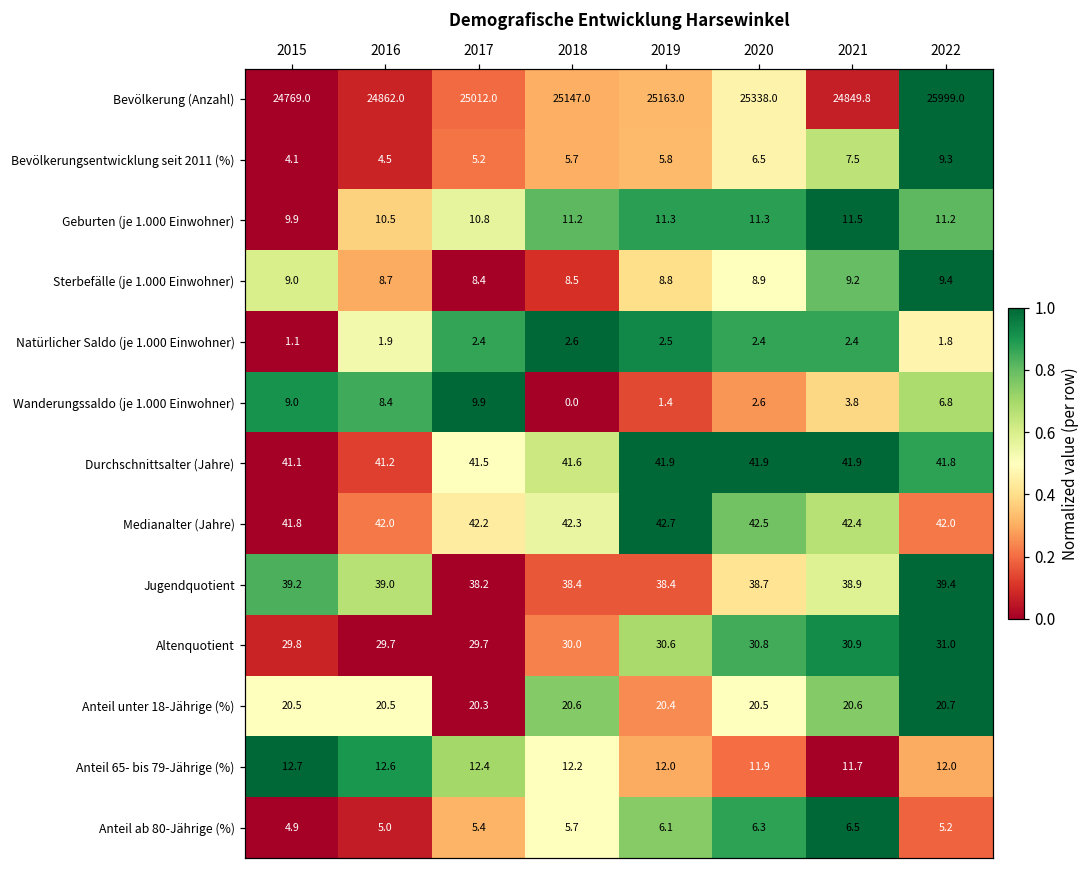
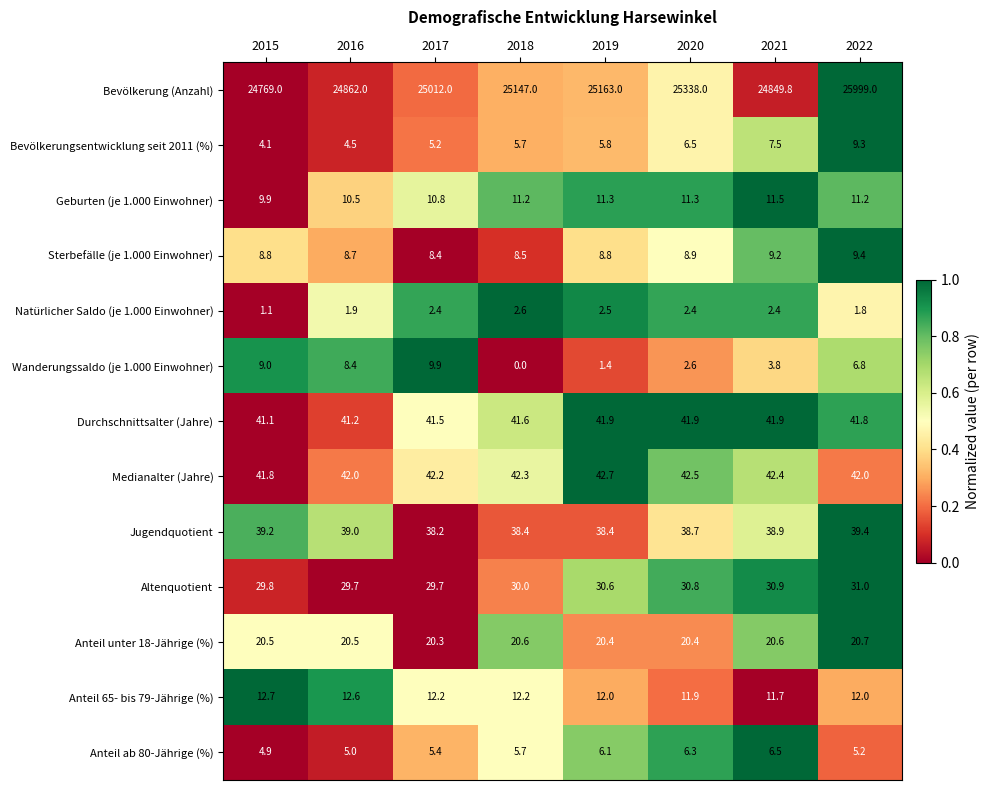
Sterbefälle (je 1.000 Einwohner), 2015: 9.0 -> 8.8
Anteil unter 18-Jährige (%), 2020: 20.5 -> 20.4
Anteil 65- bis 79-Jährige (%), 2017: 12.4 -> 12.2
